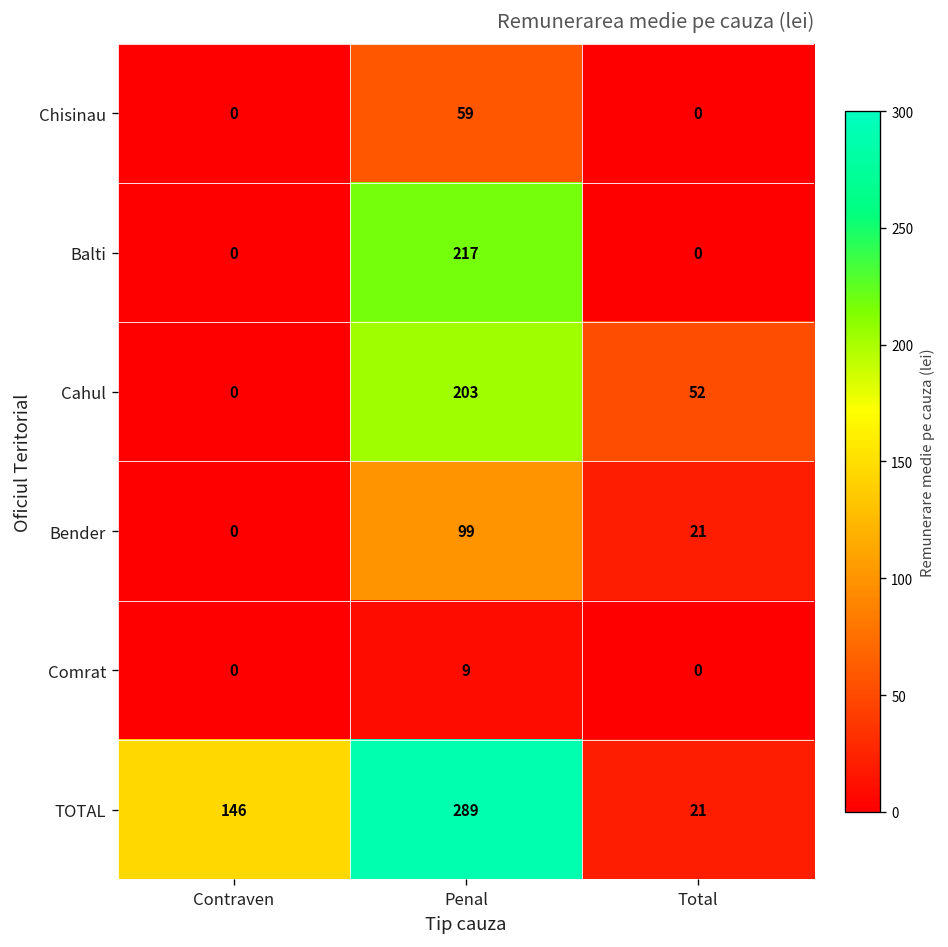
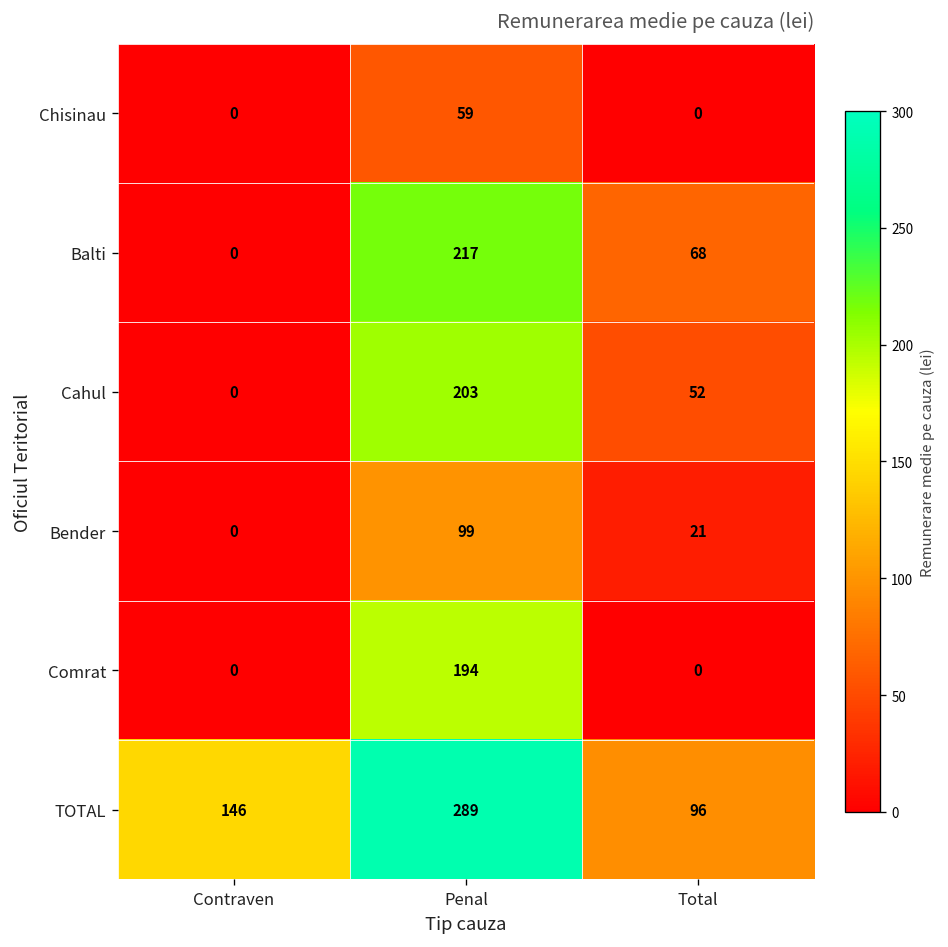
Balti, Total: 0 -> 68
Comrat, Penal: 9 -> 194
TOTAL, Total: 21 -> 96
